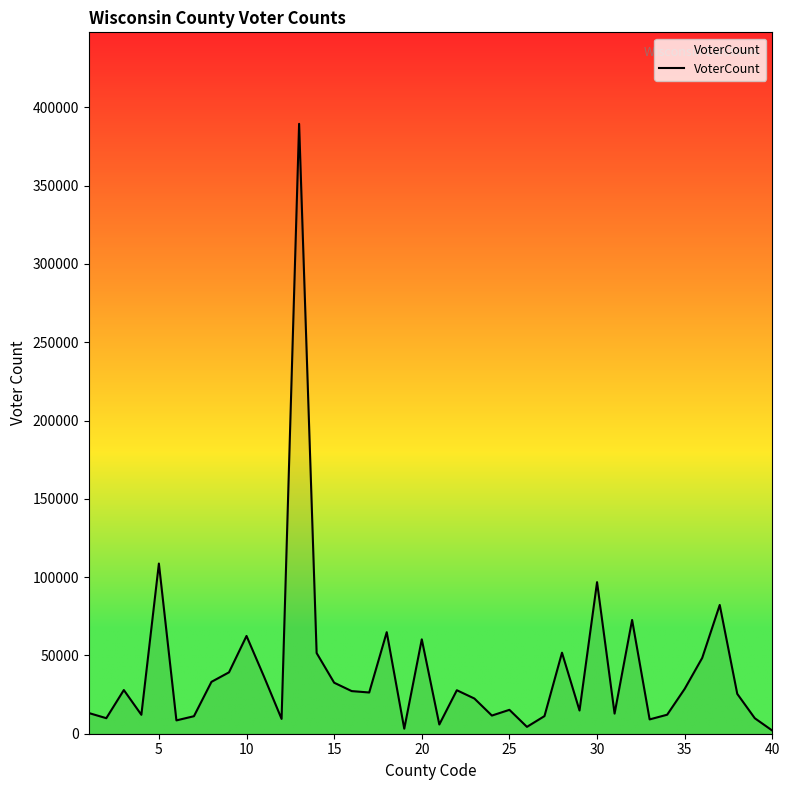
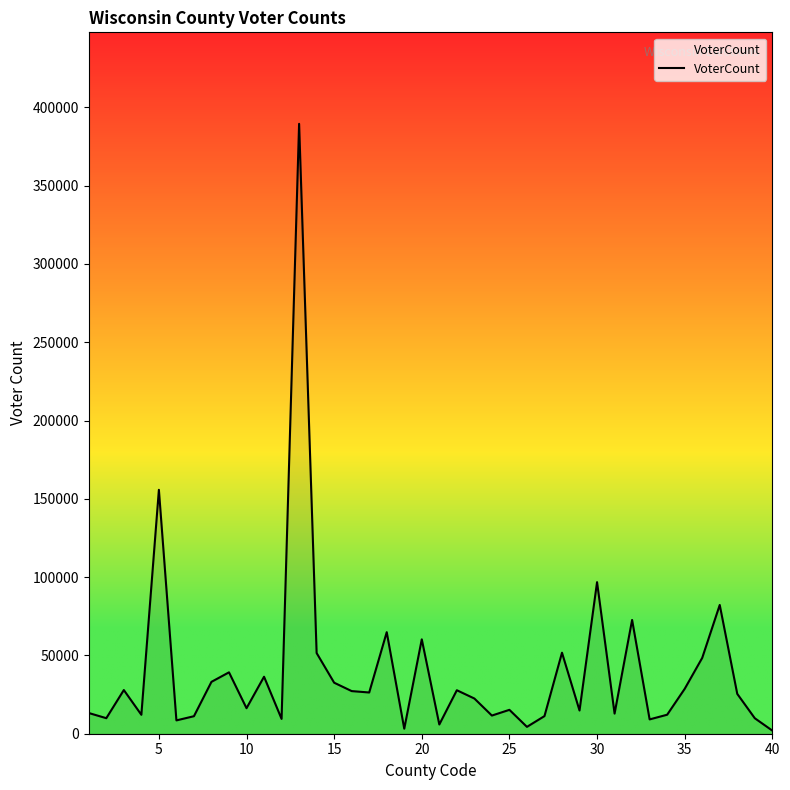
5: 109000 -> 156000
10: 62000 -> 16000
